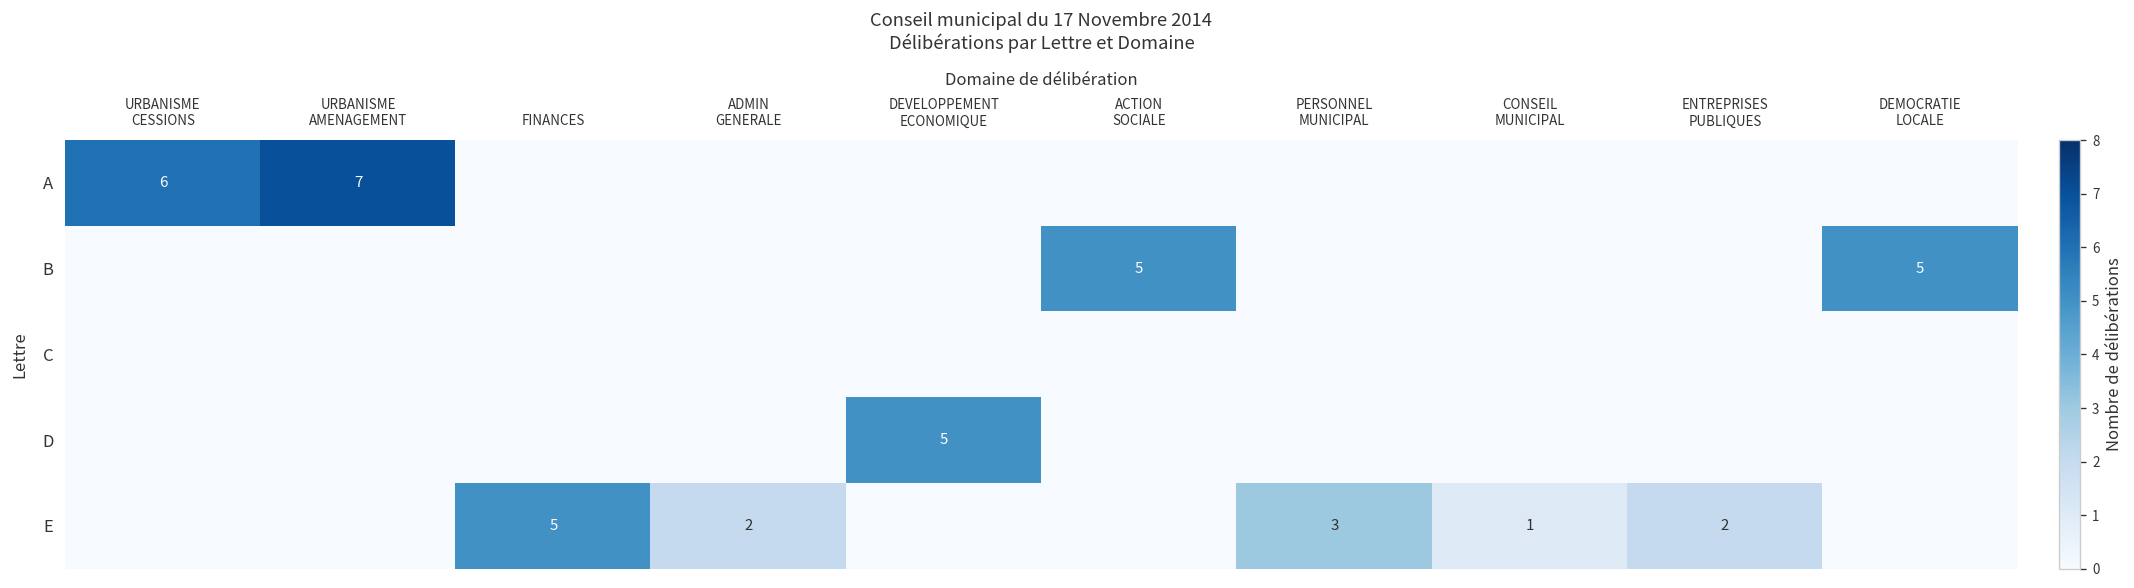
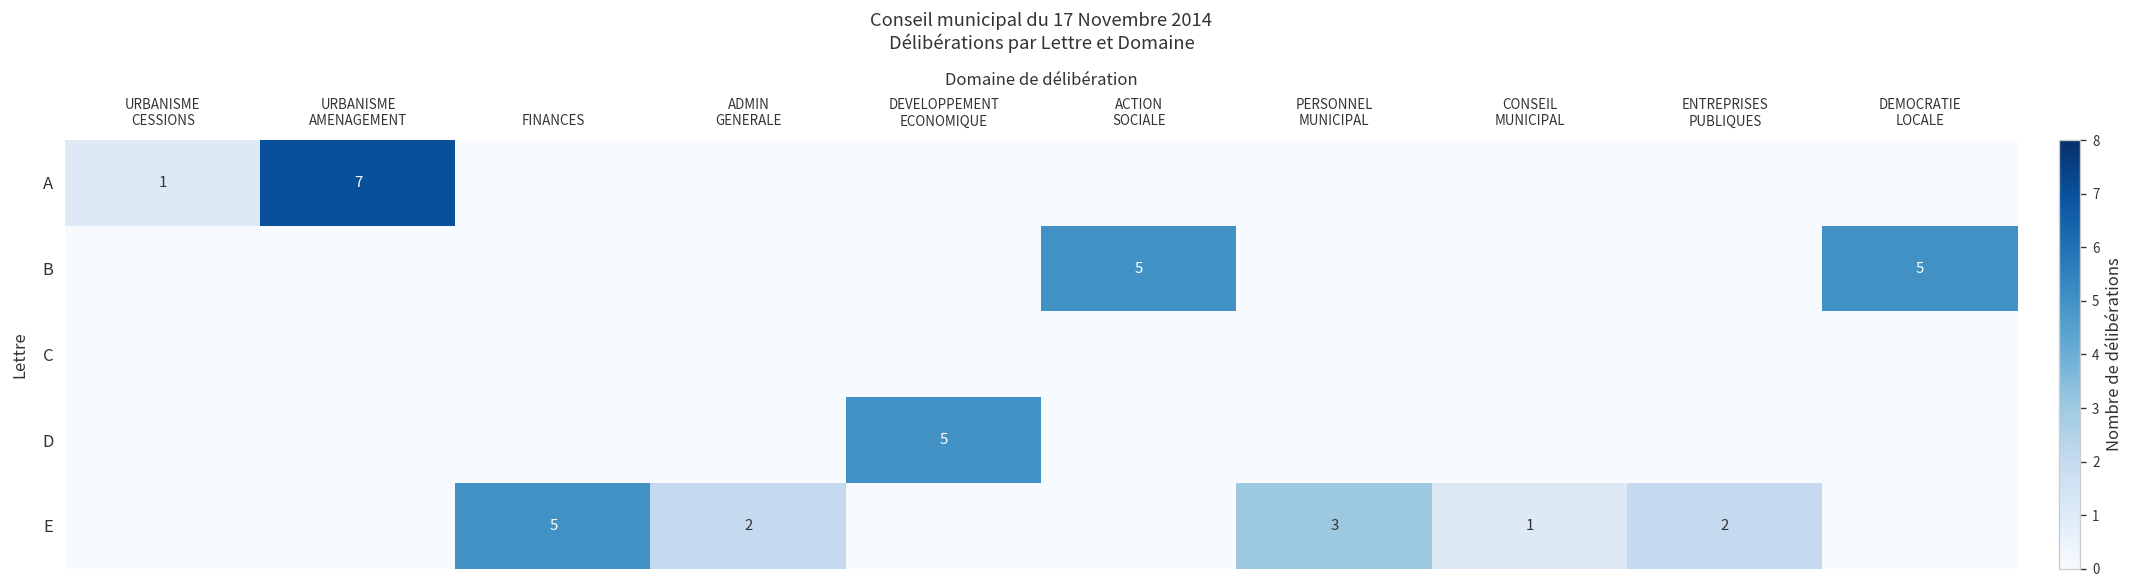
A, URBANISME CESSIONS: 6 -> 1
